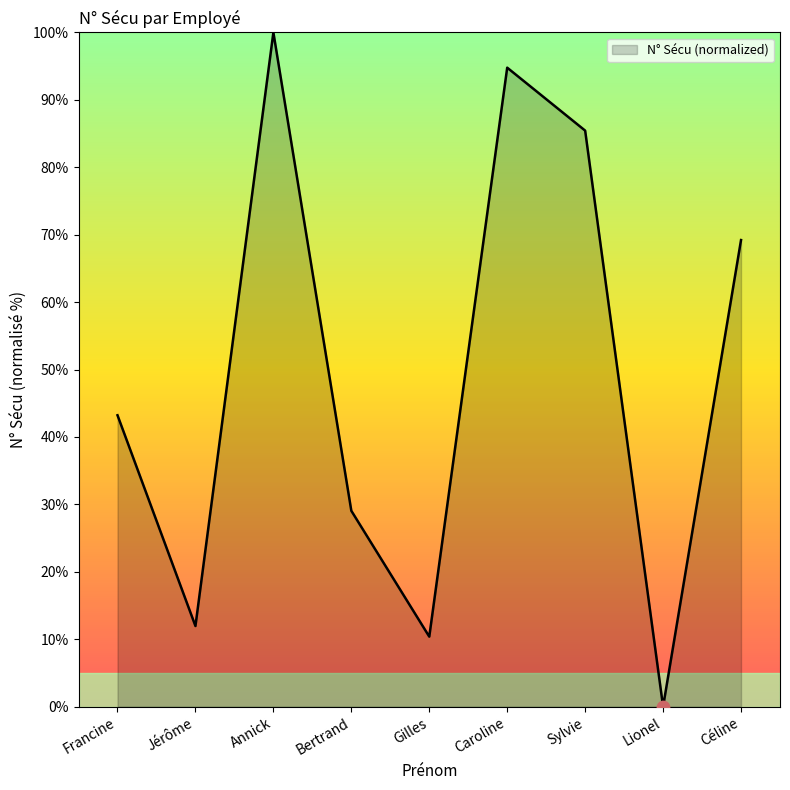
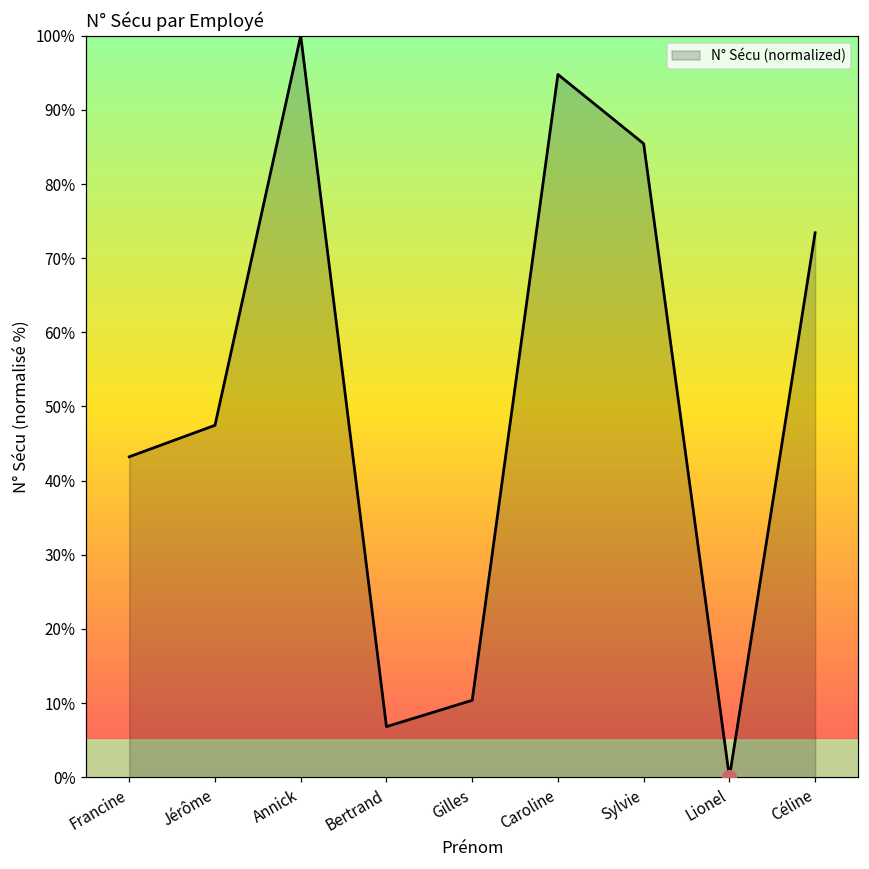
N° Sécu (normalized), Jérôme: 12% -> 47%
N° Sécu (normalized), Bertrand: 29% -> 7%
N° Sécu (normalized), Céline: 69% -> 73%
